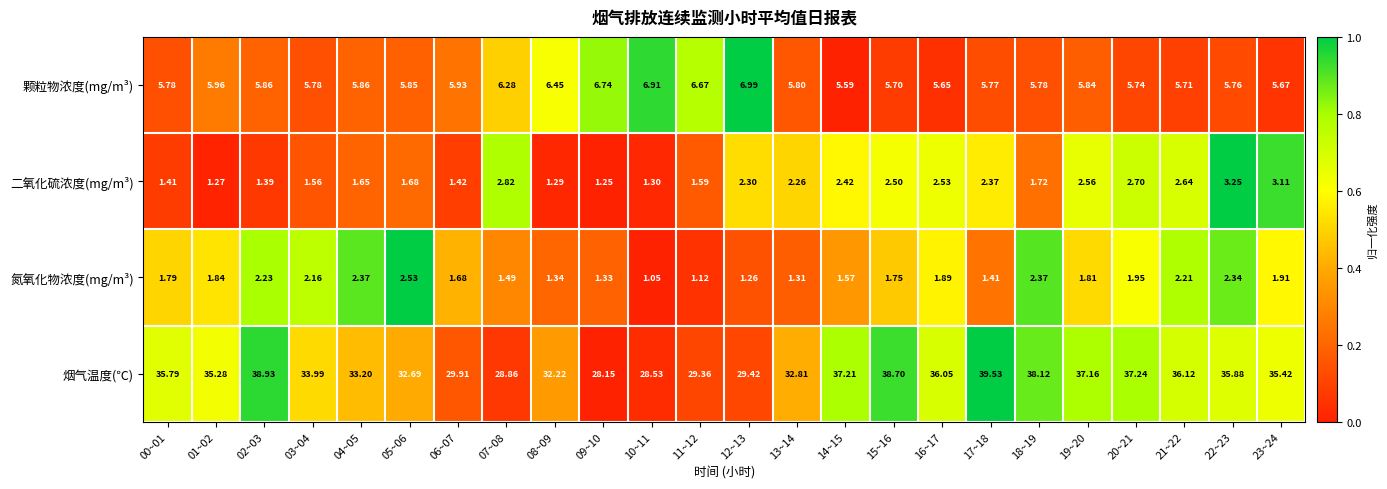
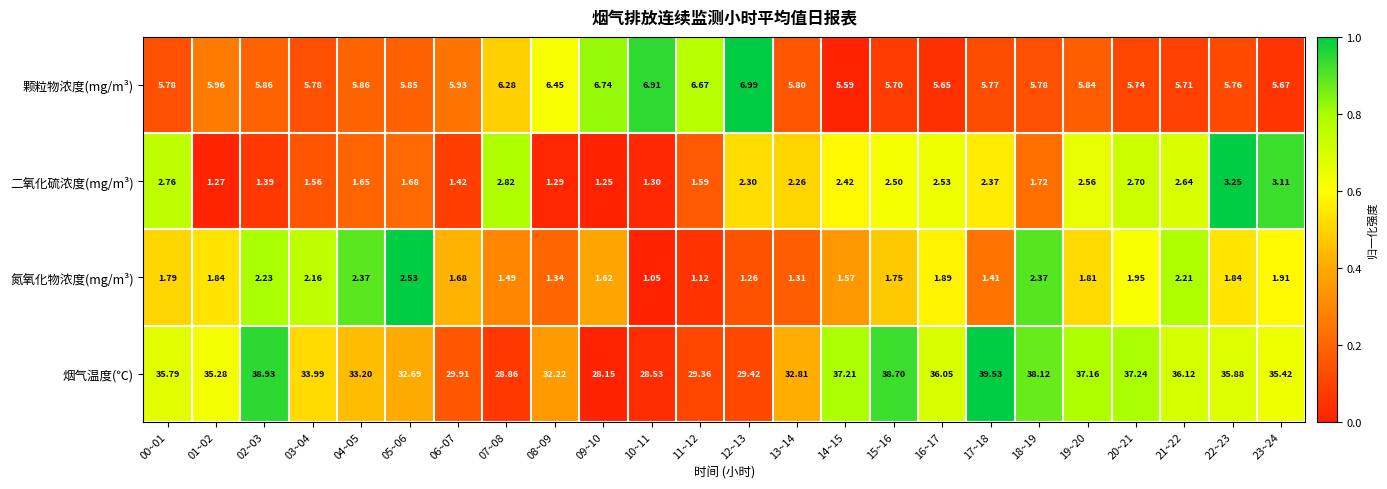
二氧化硫浓度(mg/m³), 00~01: 1.41 -> 2.76
氮氧化物浓度(mg/m³), 09~10: 1.33 -> 1.62
氮氧化物浓度(mg/m³), 22~23: 2.34 -> 1.84
